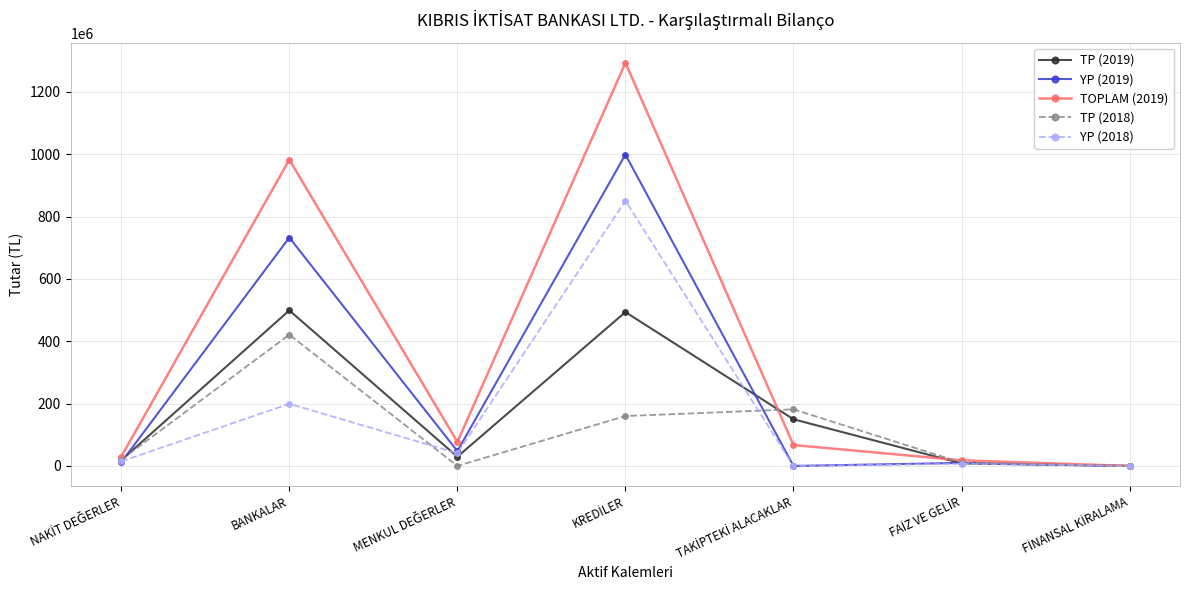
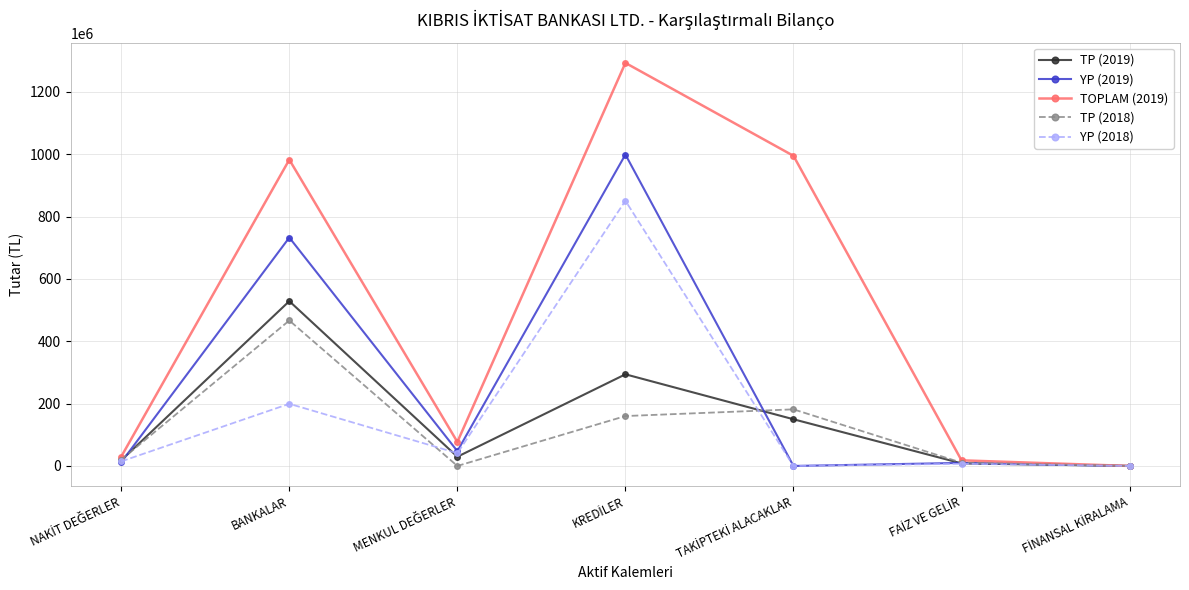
TP (2019), BANKALAR: 500000000 -> 530000000
TP (2018), BANKALAR: 420000000 -> 470000000
TP (2019), KREDİLER: 490000000 -> 290000000
TOPLAM (2019), TAKİPTEKİ ALACAKLAR: 70000000 -> 990000000
